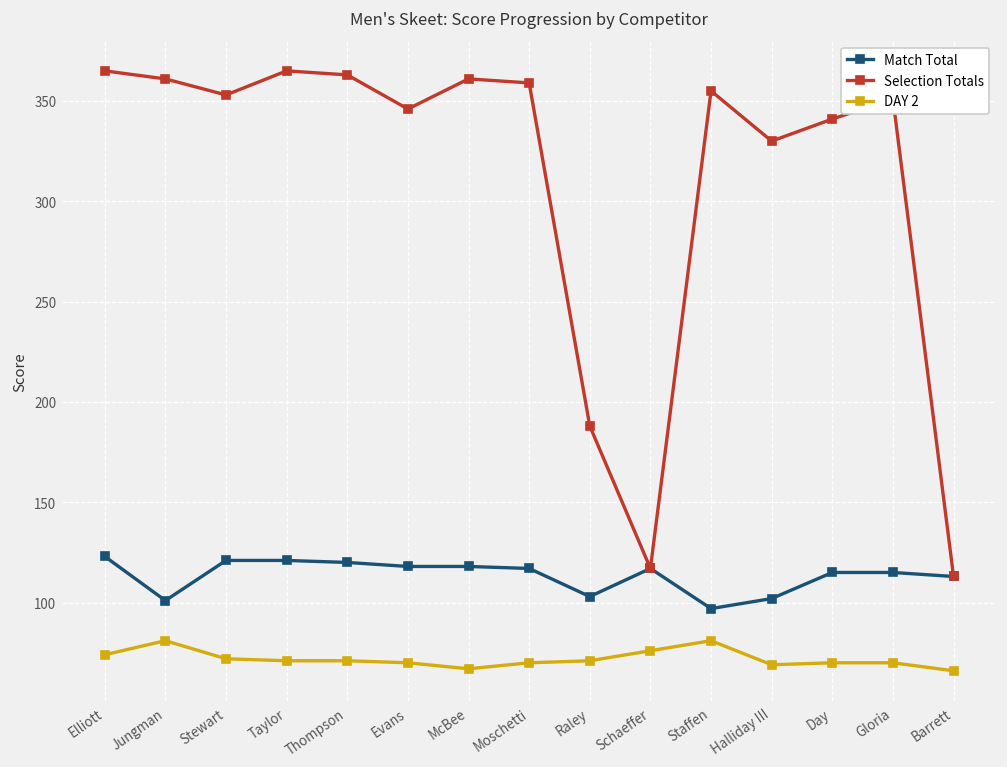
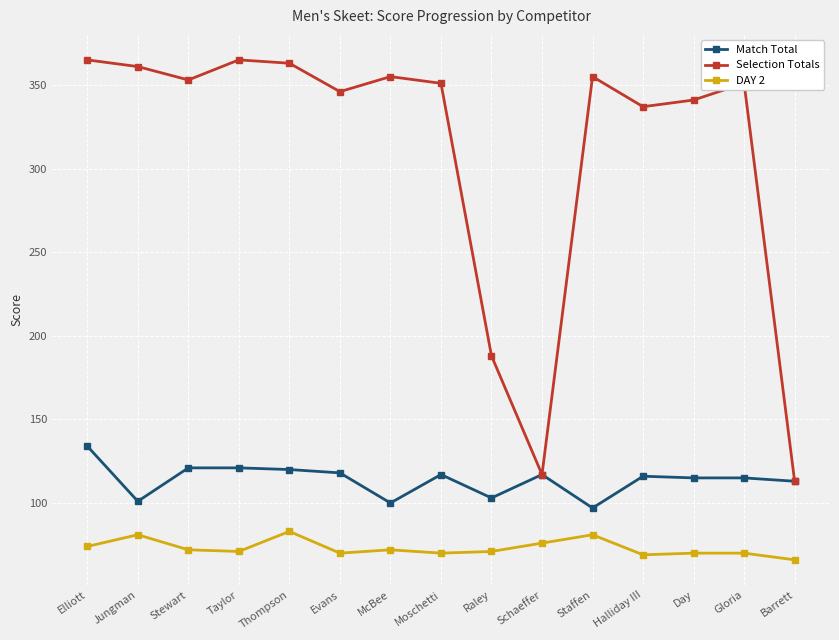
Match Total, Elliott: 123 -> 134
DAY 2, Thompson: 71 -> 83
Match Total, McBee: 118 -> 100
Selection Totals, McBee: 361 -> 355
DAY 2, McBee: 67 -> 72
Selection Totals, Moschetti: 359 -> 351
Match Total, Halliday III: 102 -> 116
Selection Totals, Halliday III: 330 -> 337
